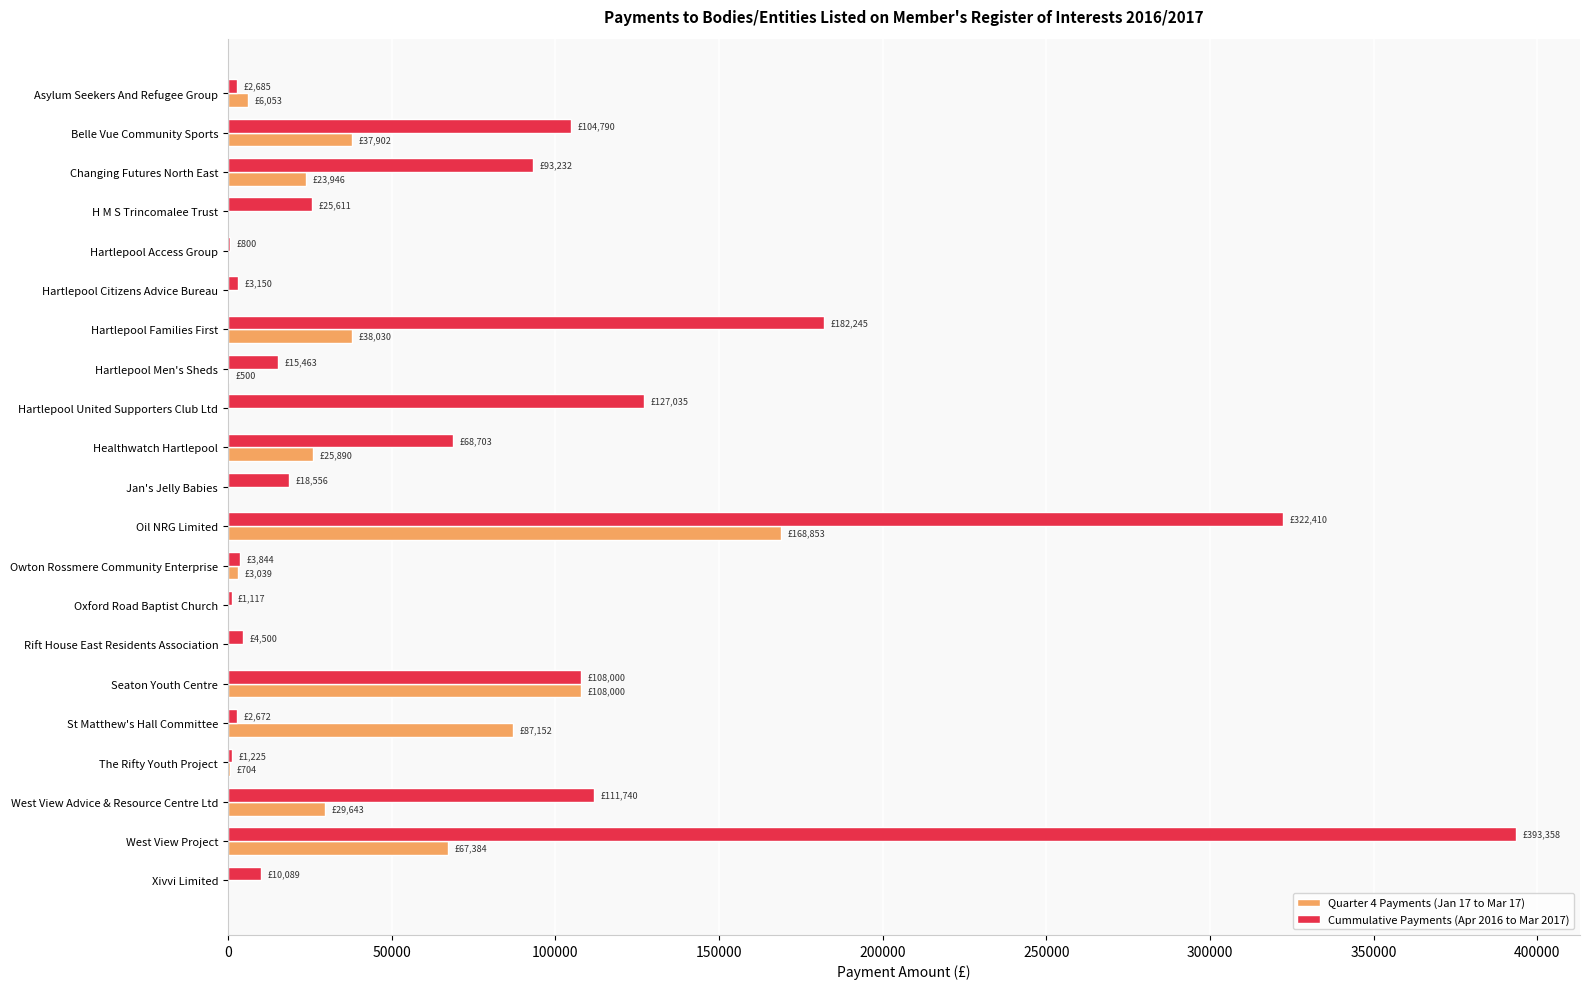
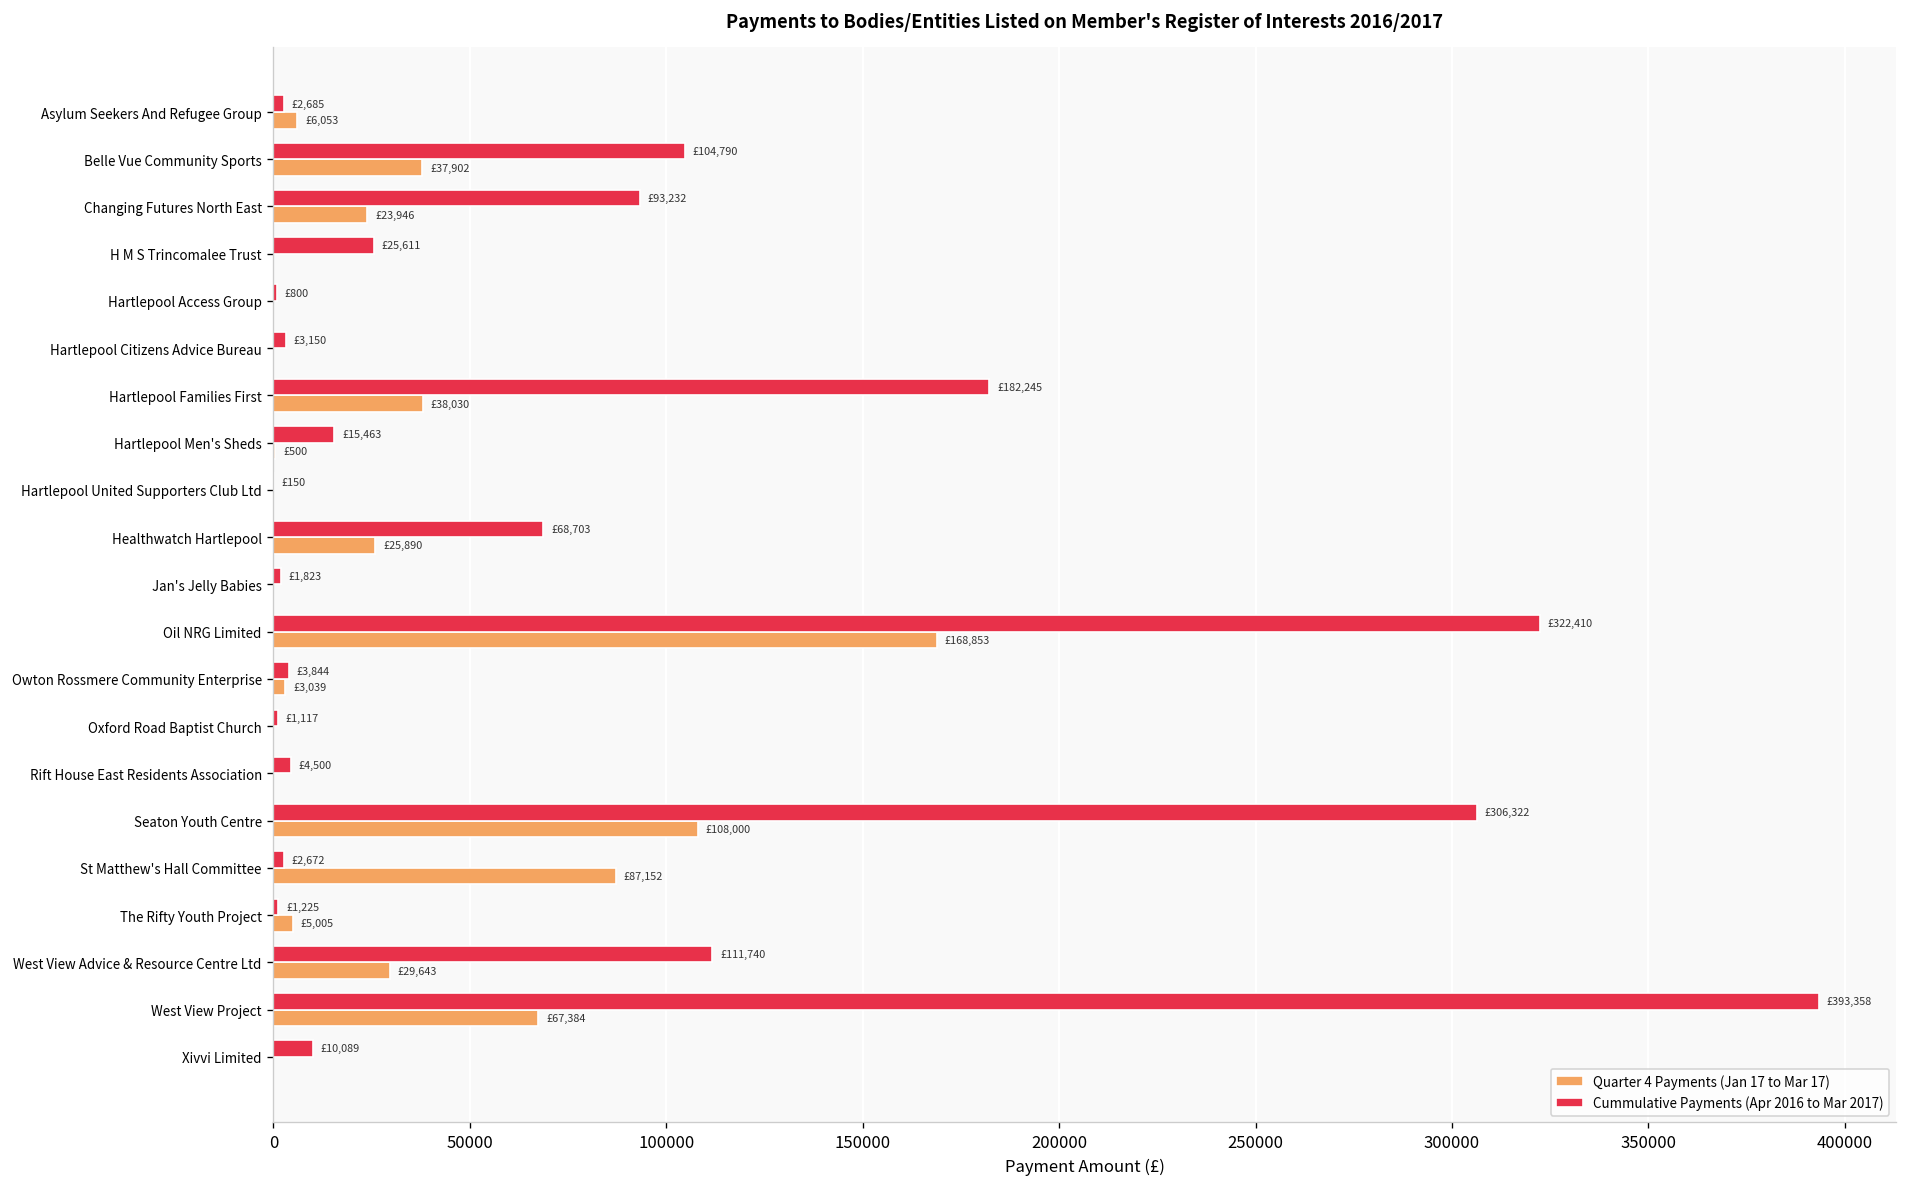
Cummulative Payments (Apr 2016 to Mar 2017), Hartlepool United Supporters Club Ltd: £127,035 -> £150
Cummulative Payments (Apr 2016 to Mar 2017), Jan's Jelly Babies: £18,556 -> £1,823
Cummulative Payments (Apr 2016 to Mar 2017), Seaton Youth Centre: £108,000 -> £306,322
Quarter 4 Payments (Jan 17 to Mar 17), The Rifty Youth Project: £704 -> £5,005
